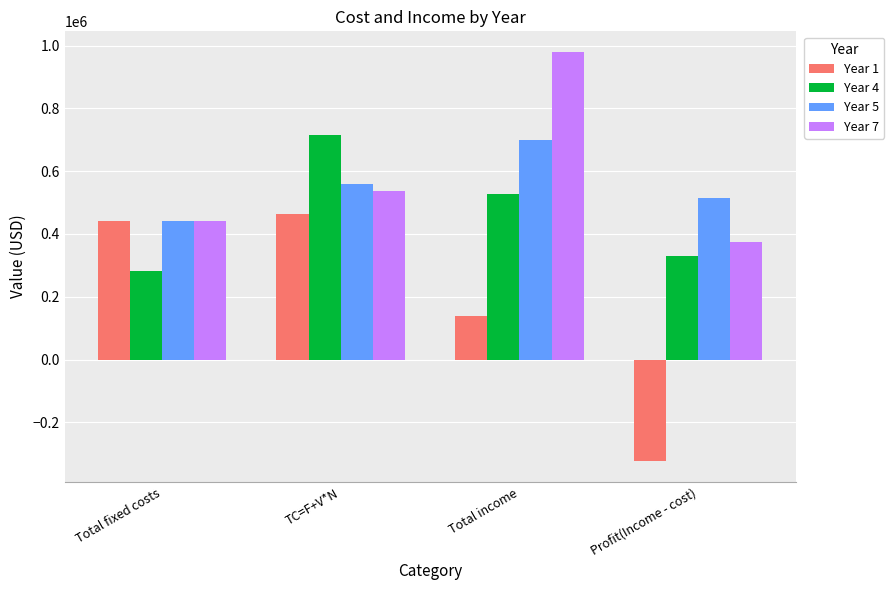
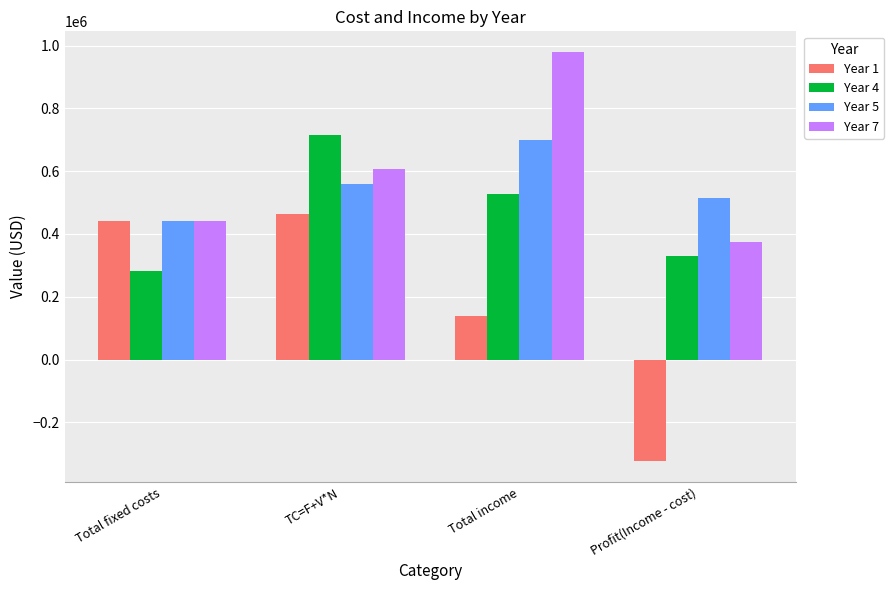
Year 7, TC=F+V*N: 540000 -> 610000
